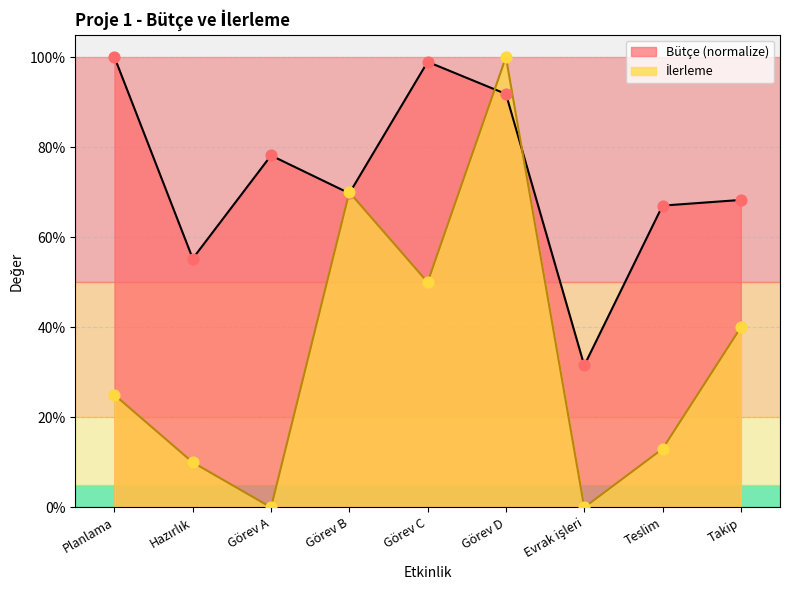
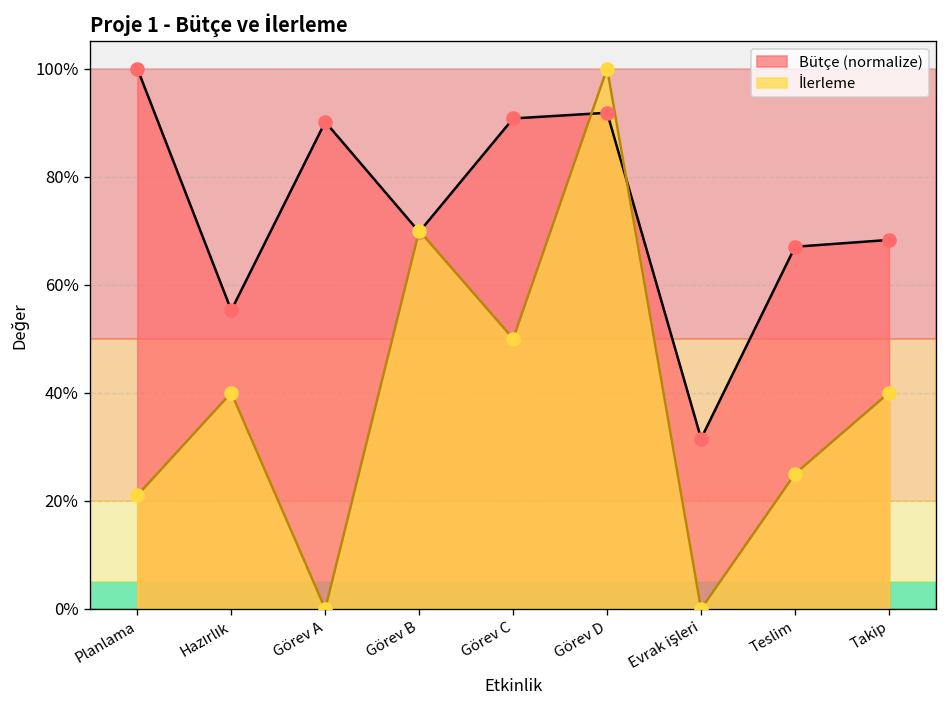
İlerleme, Planlama: 25% -> 21%
İlerleme, Hazırlık: 10% -> 40%
Bütçe (normalize), Görev A: 78% -> 90%
Bütçe (normalize), Görev C: 99% -> 91%
İlerleme, Teslim: 13% -> 25%
